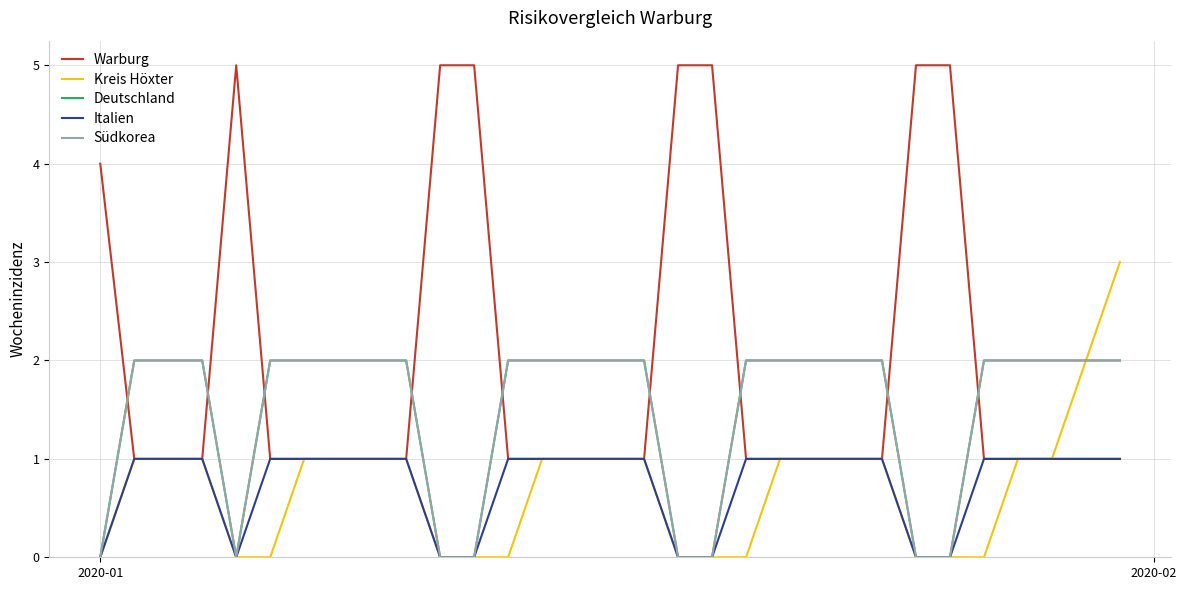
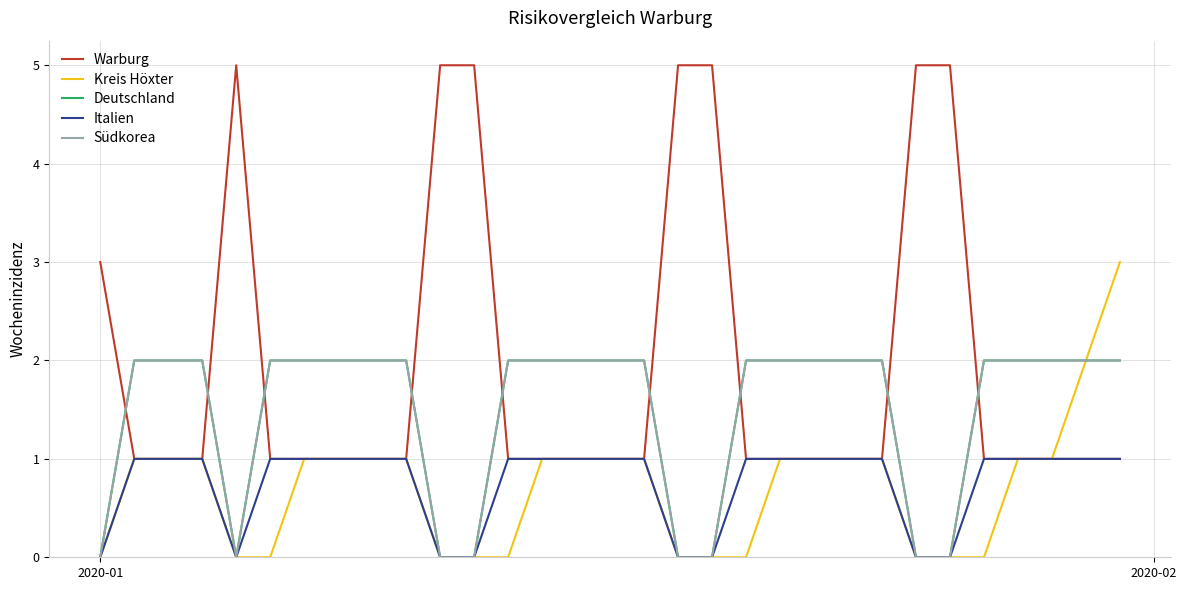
Warburg, 2020-01: 4 -> 3
